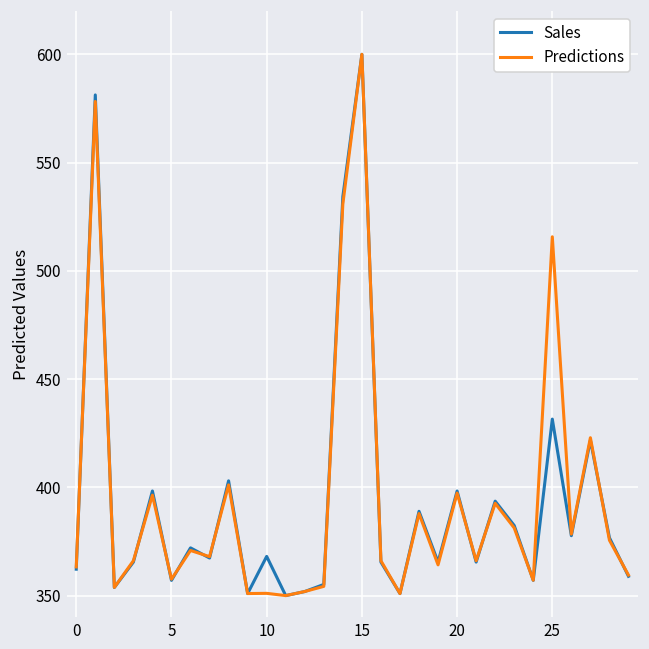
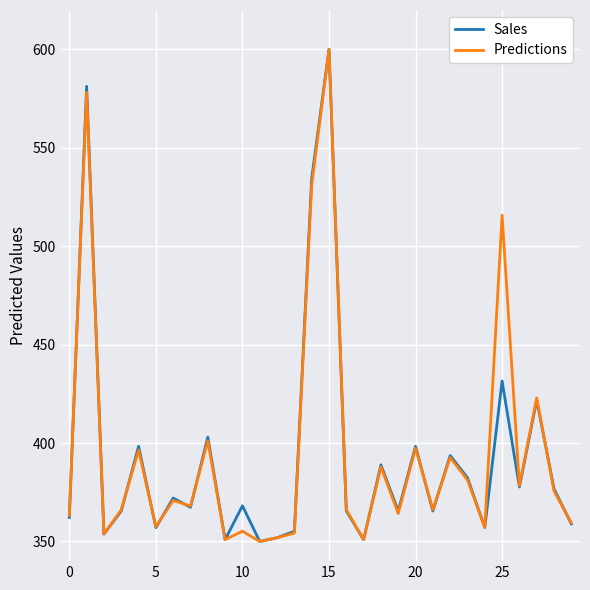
Predictions, 10: 351 -> 355
